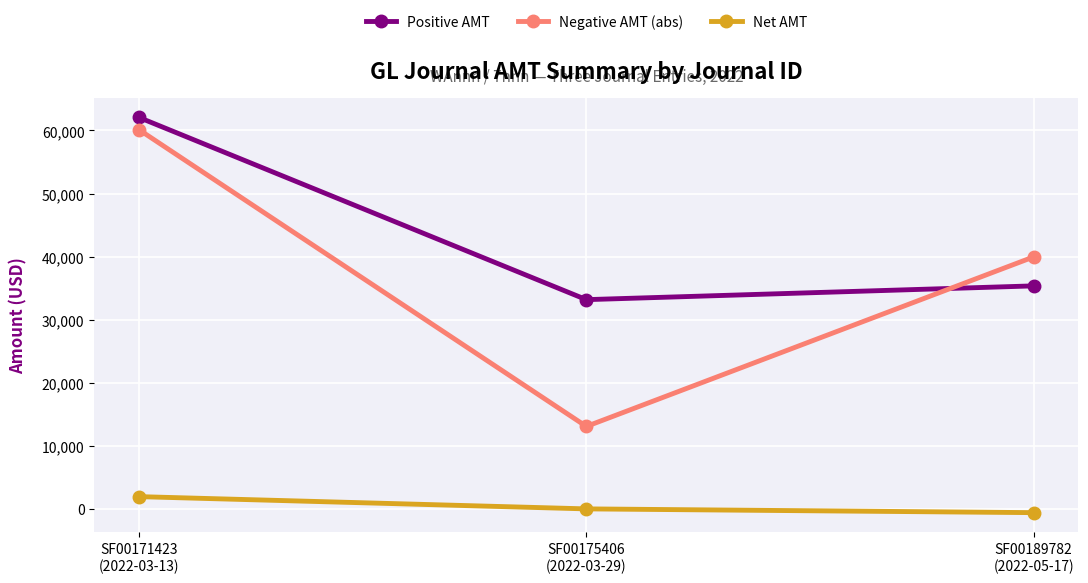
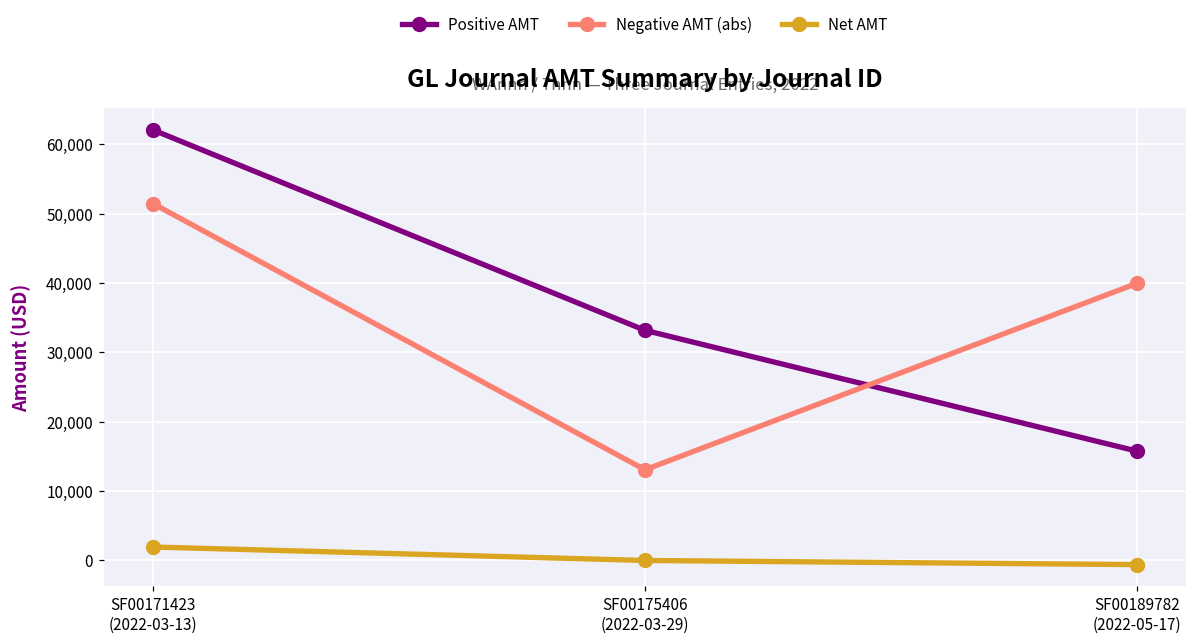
Negative AMT (abs), SF00171423 (2022-03-13): 60,000 -> 51,000
Positive AMT, SF00189782 (2022-05-17): 35,000 -> 16,000
